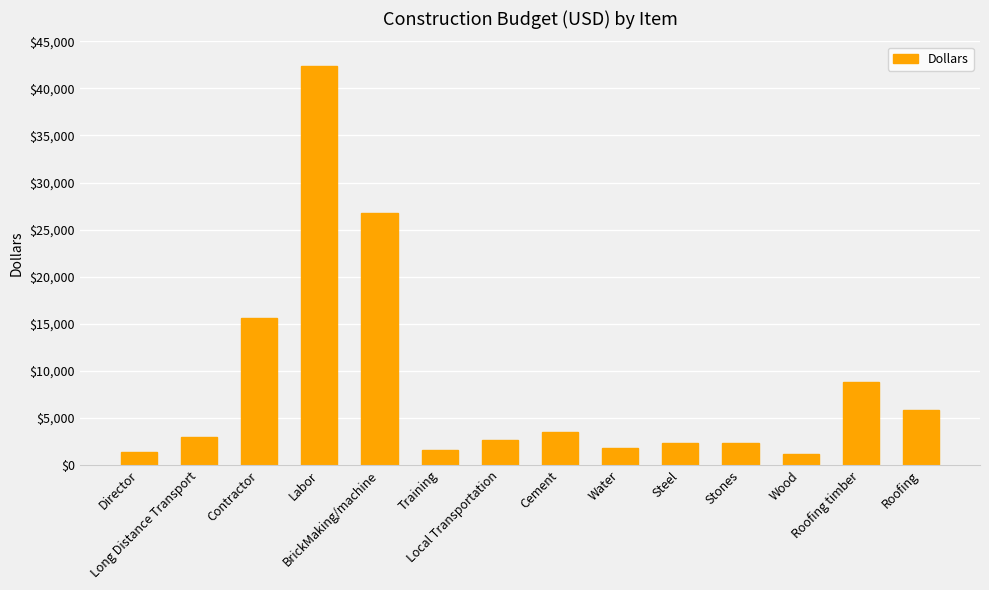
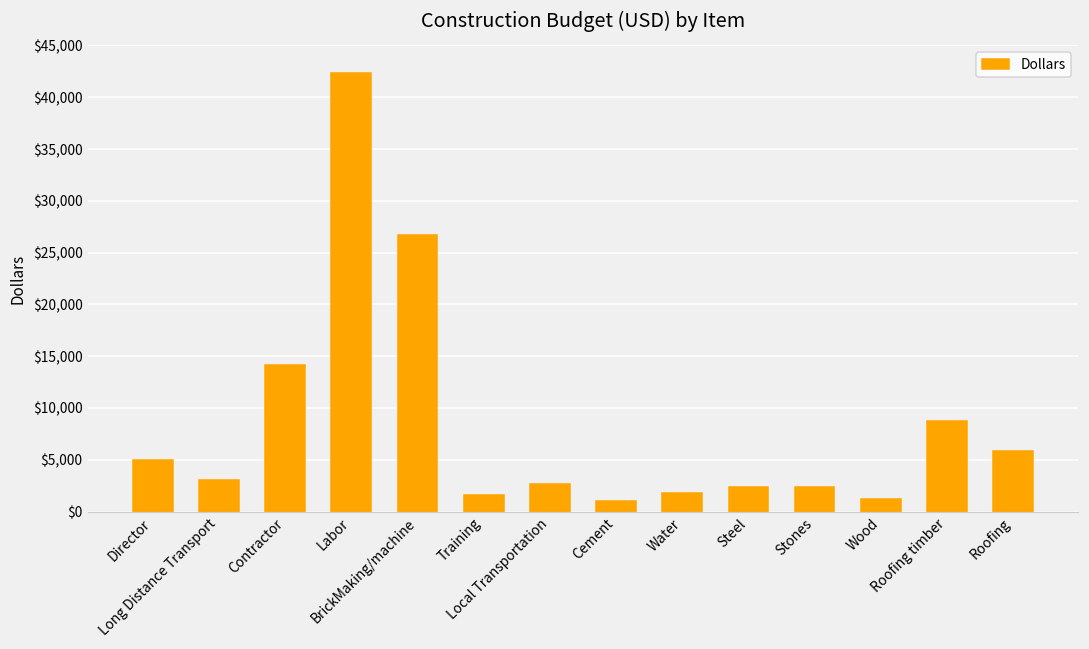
Director: $1,000 -> $5,000
Contractor: $16,000 -> $14,000
Cement: $4,000 -> $1,000
